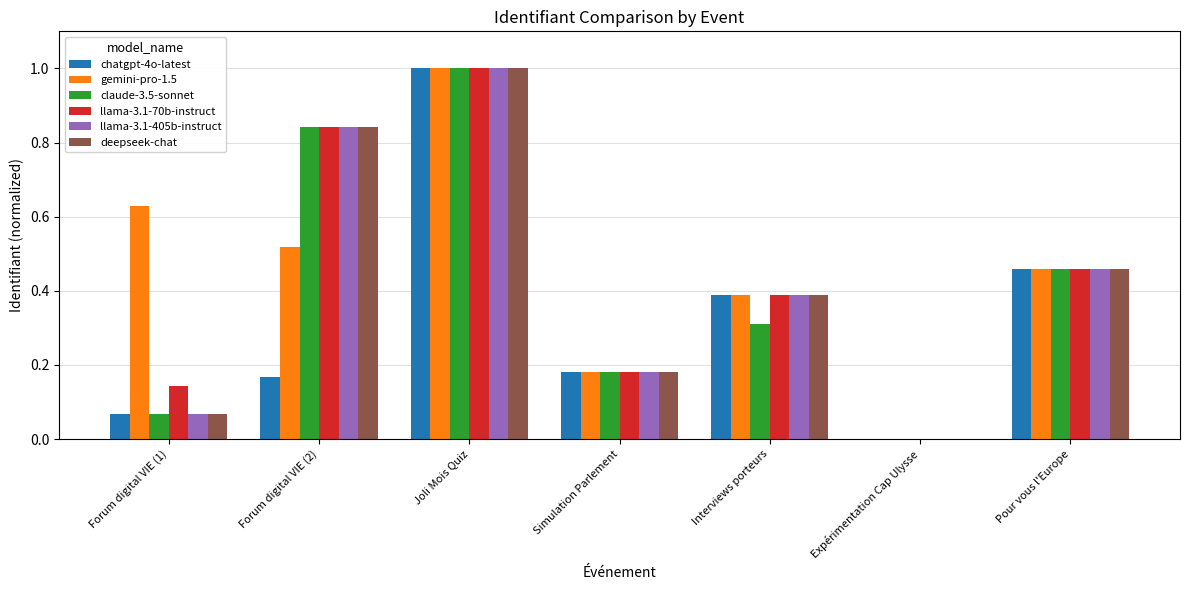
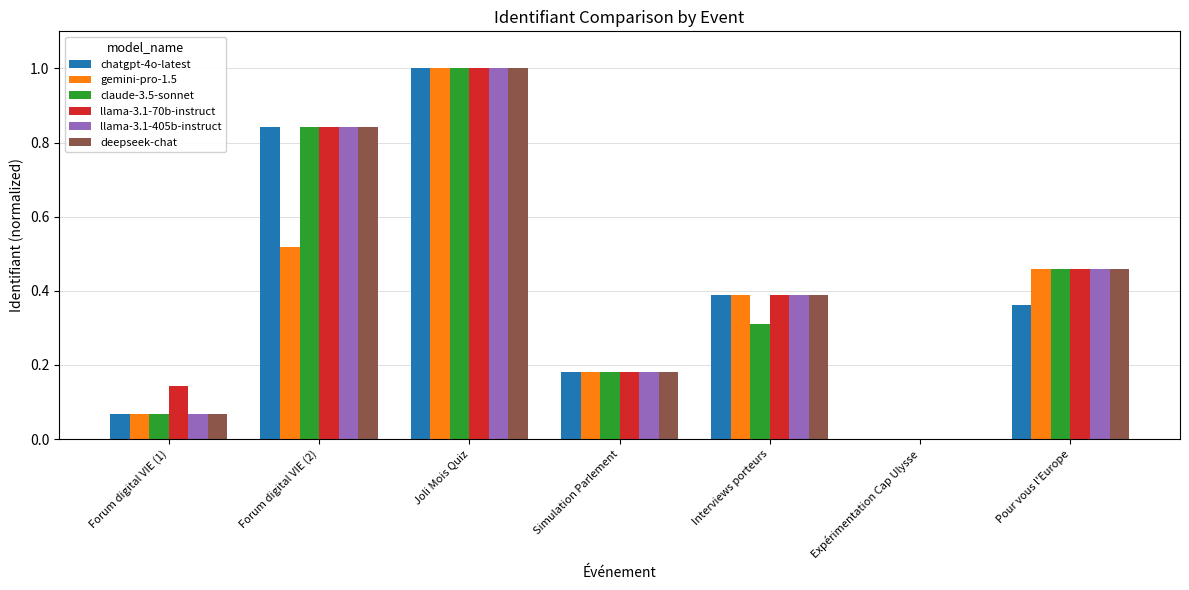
gemini-pro-1.5, Forum digital VIE (1): 0.63 -> 0.07
chatgpt-4o-latest, Forum digital VIE (2): 0.17 -> 0.84
chatgpt-4o-latest, Pour vous l'Europe: 0.46 -> 0.36
